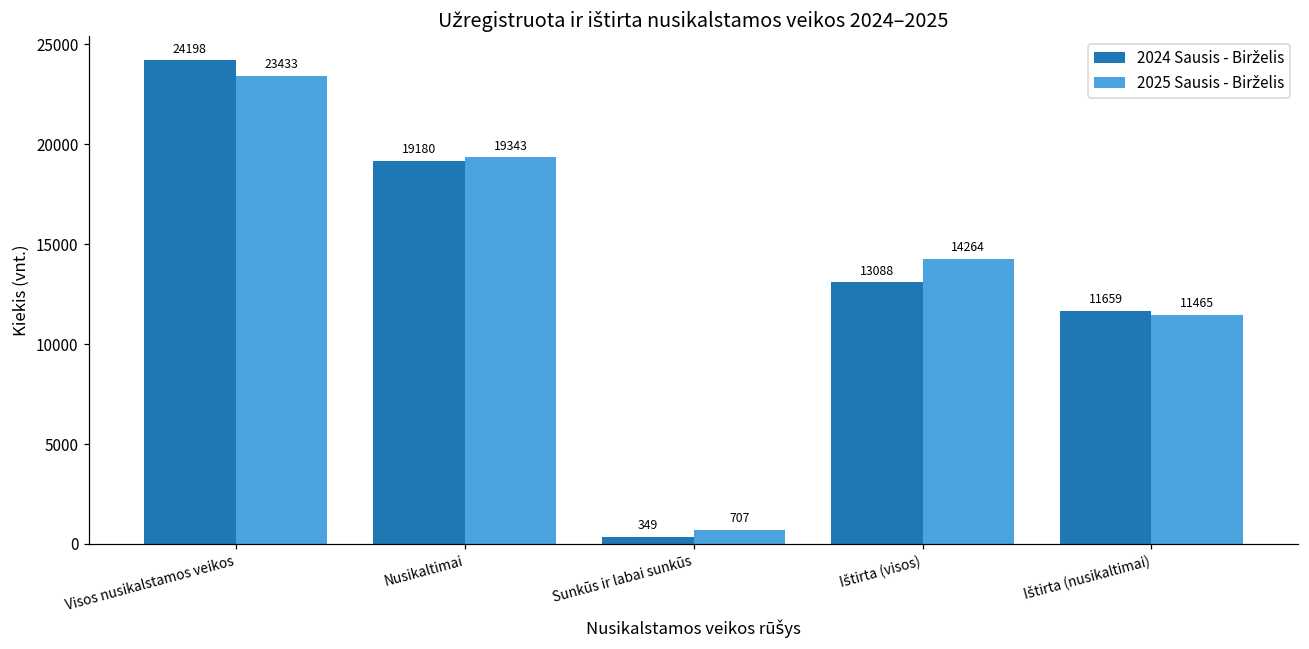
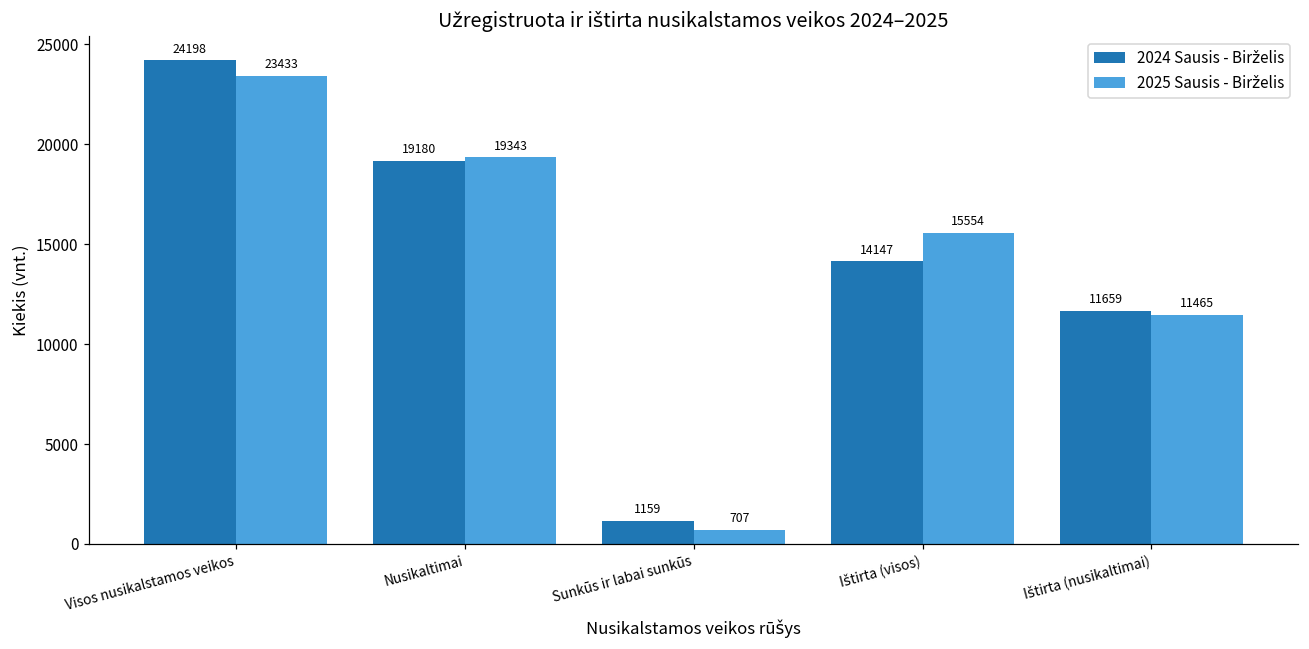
2024 Sausis - Birželis, Sunkūs ir labai sunkūs: 349 -> 1159
2024 Sausis - Birželis, Ištirta (visos): 13088 -> 14147
2025 Sausis - Birželis, Ištirta (visos): 14264 -> 15554
